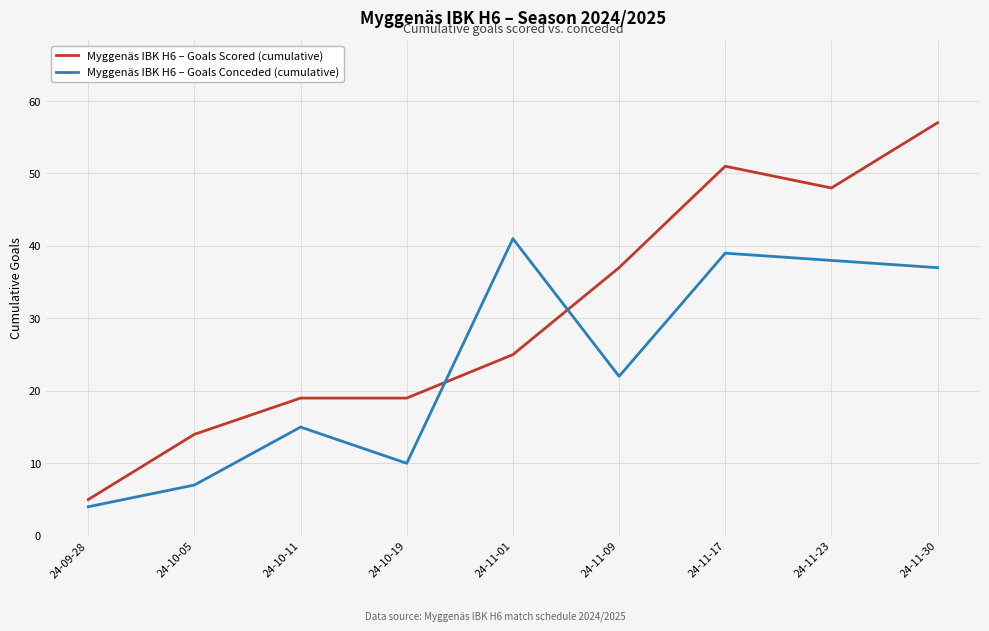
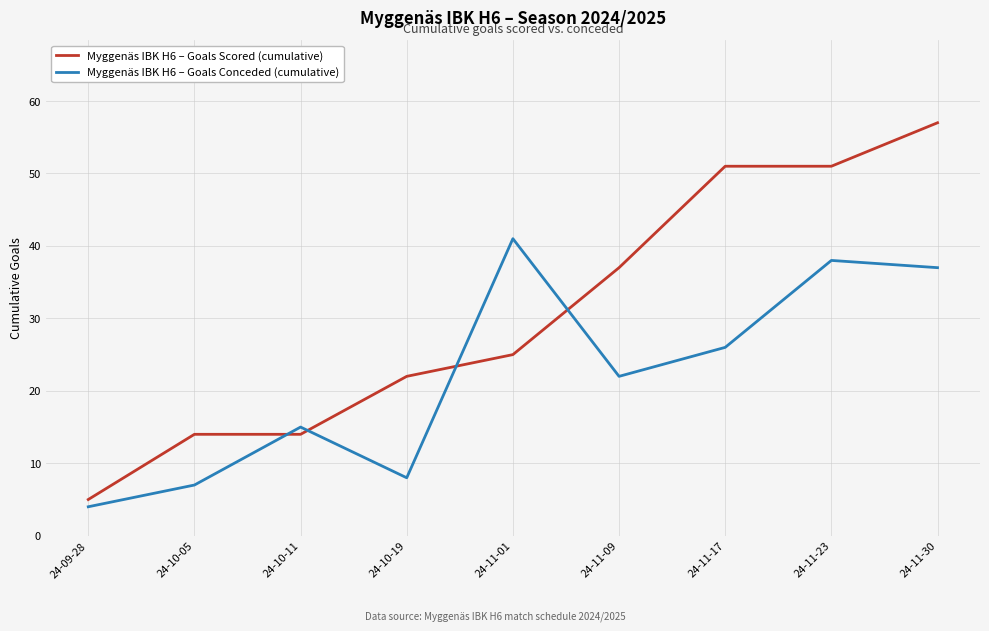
Myggenäs IBK H6 – Goals Scored (cumulative), 24-10-11: 19 -> 14
Myggenäs IBK H6 – Goals Scored (cumulative), 24-10-19: 19 -> 22
Myggenäs IBK H6 – Goals Conceded (cumulative), 24-10-19: 10 -> 8
Myggenäs IBK H6 – Goals Conceded (cumulative), 24-11-17: 39 -> 26
Myggenäs IBK H6 – Goals Scored (cumulative), 24-11-23: 48 -> 51
